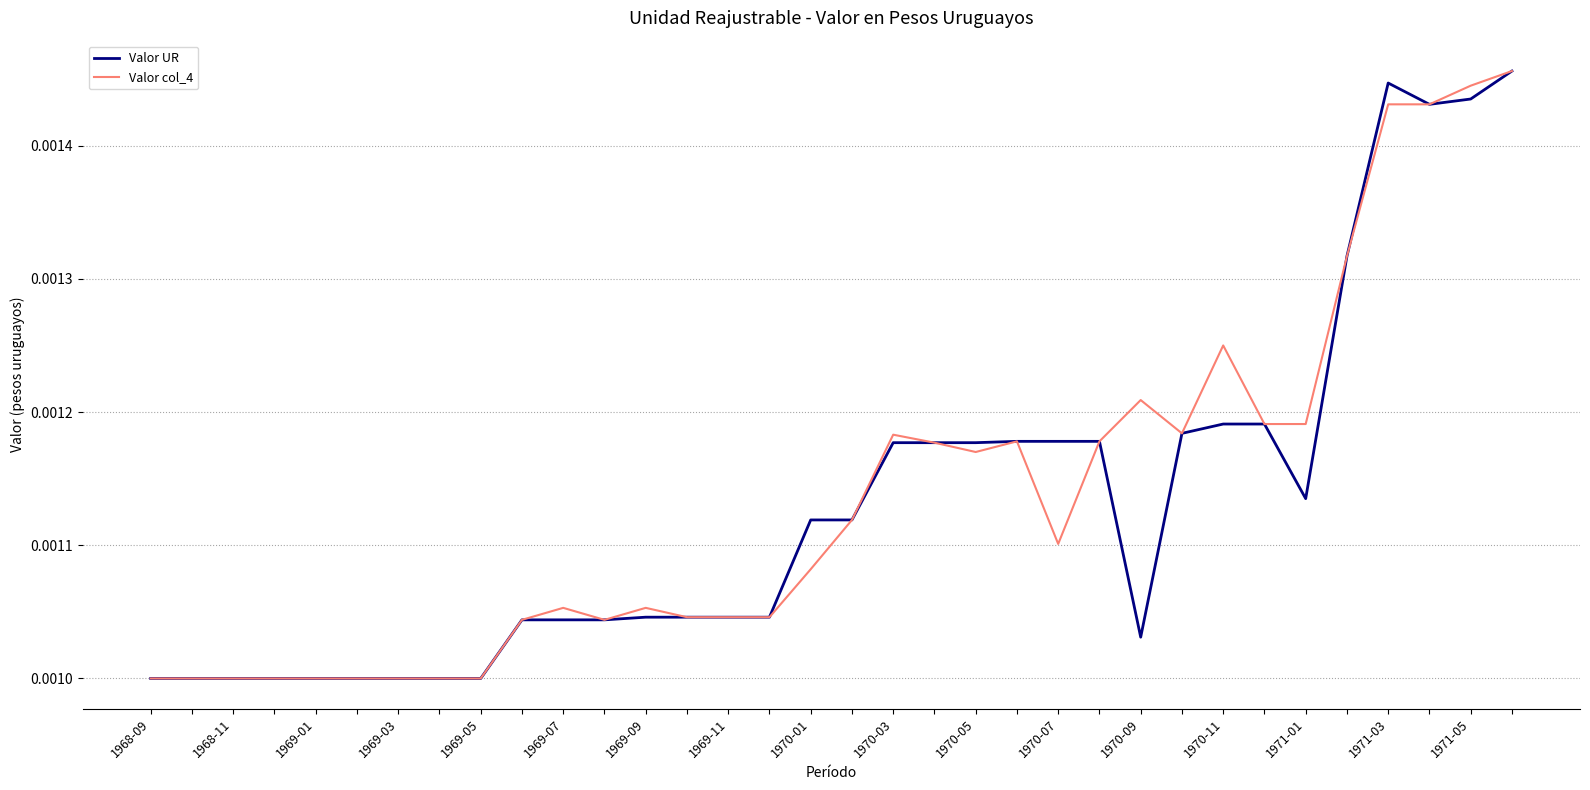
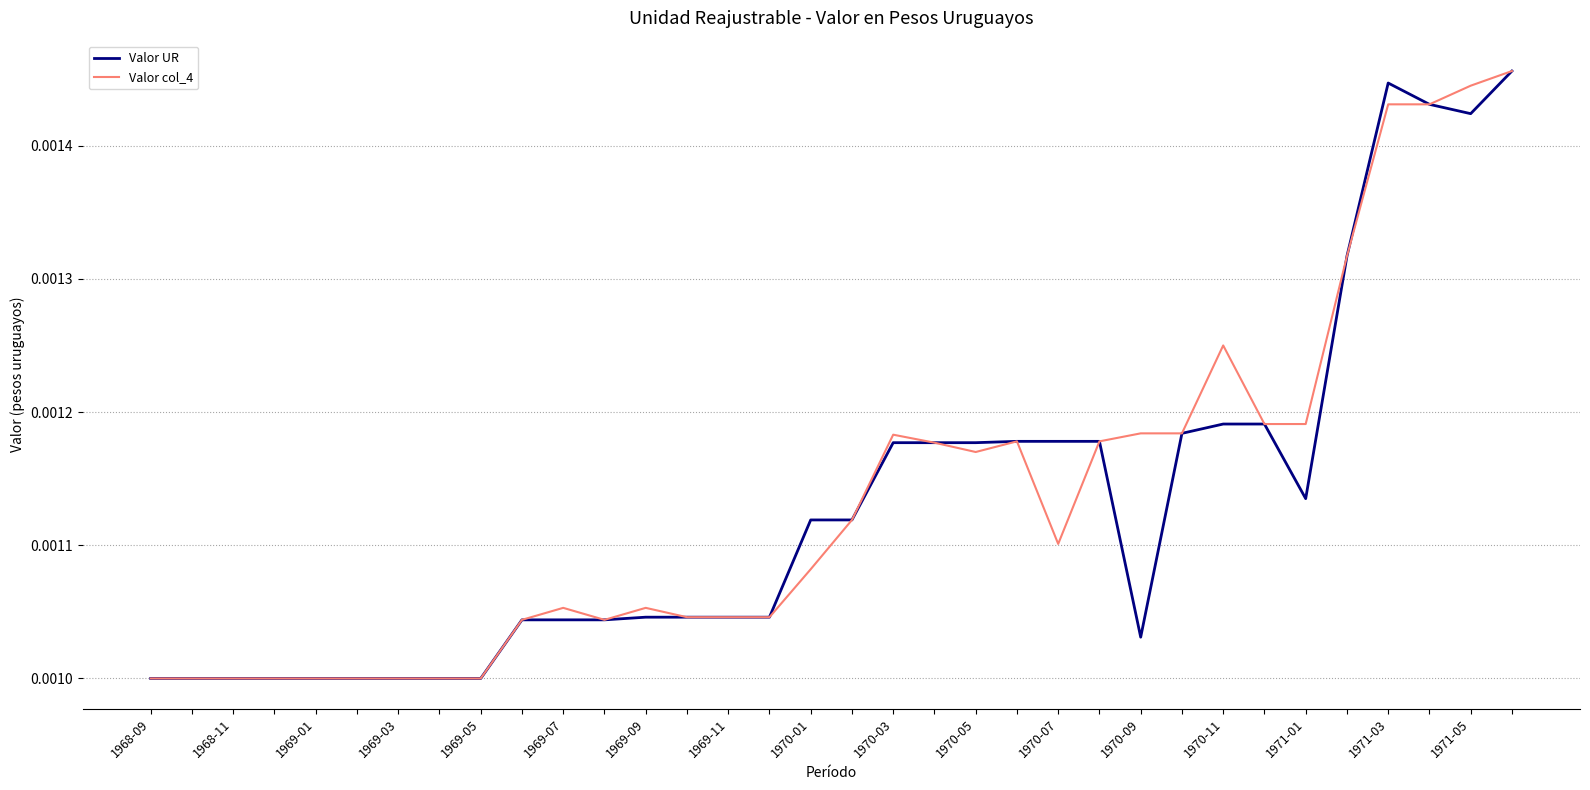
Valor col_4, 1970-09: 0.001209 -> 0.001184
Valor UR, 1971-05: 0.001435 -> 0.001424
